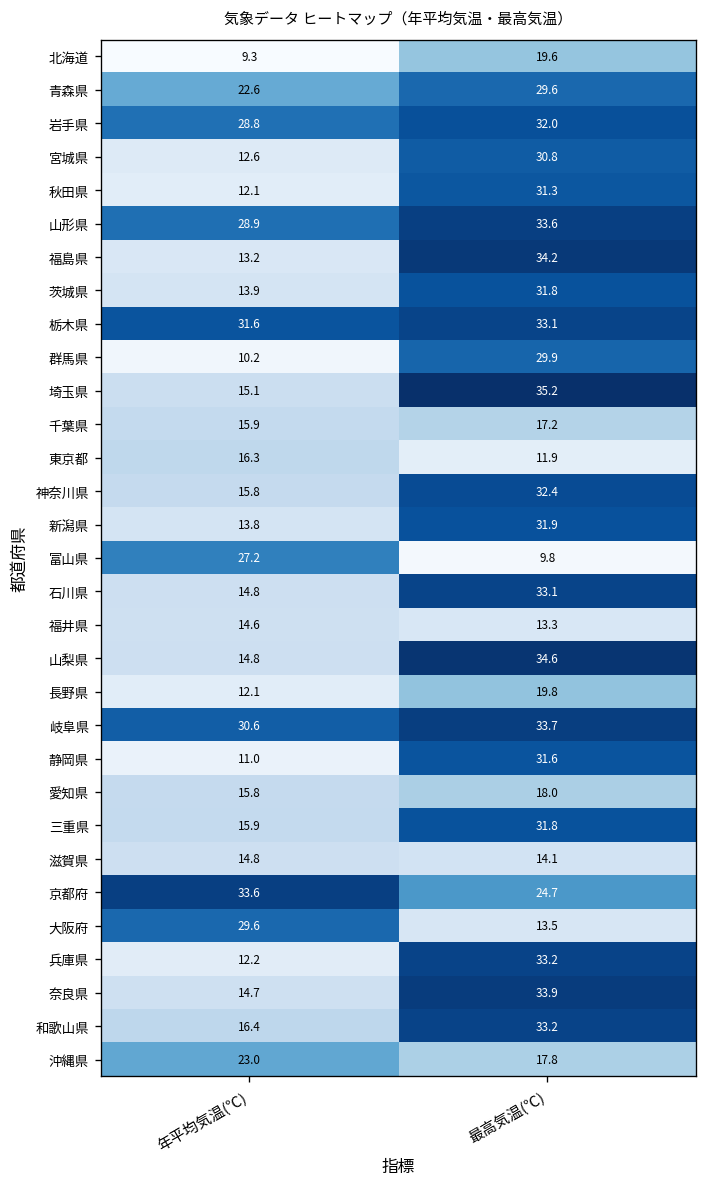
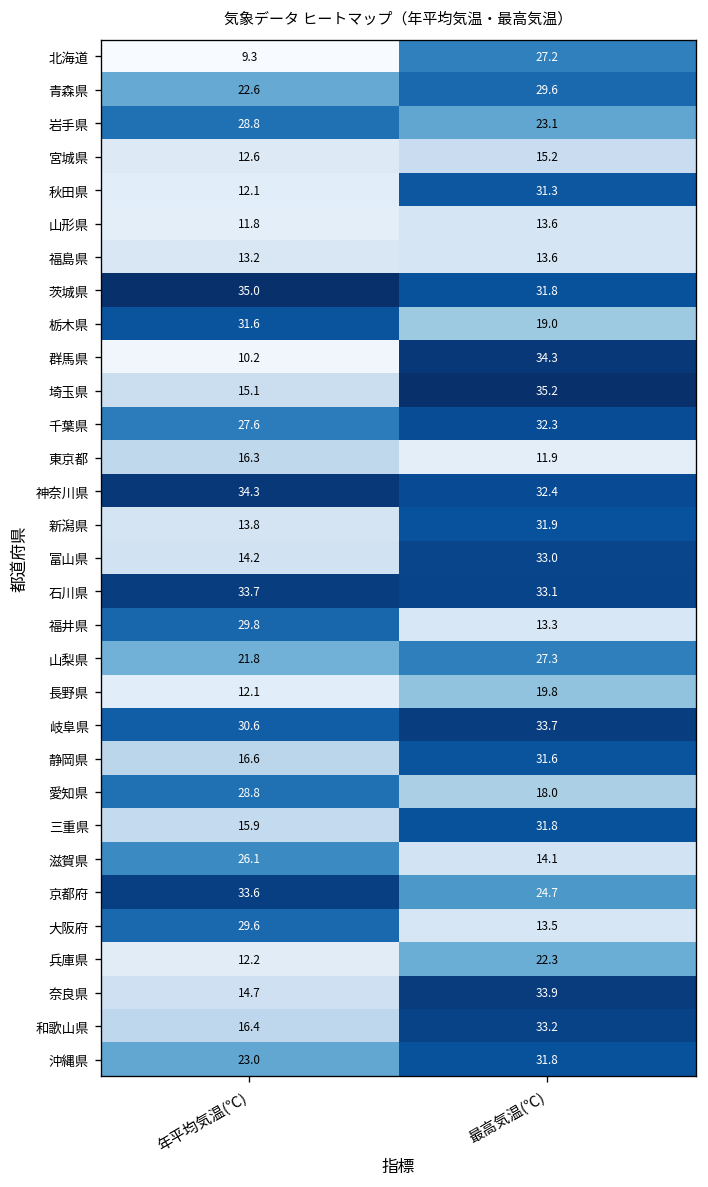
北海道, 最高気温(℃): 19.6 -> 27.2
岩手県, 最高気温(℃): 32.0 -> 23.1
宮城県, 最高気温(℃): 30.8 -> 15.2
山形県, 年平均気温(℃): 28.9 -> 11.8
山形県, 最高気温(℃): 33.6 -> 13.6
福島県, 最高気温(℃): 34.2 -> 13.6
茨城県, 年平均気温(℃): 13.9 -> 35.0
栃木県, 最高気温(℃): 33.1 -> 19.0
群馬県, 最高気温(℃): 29.9 -> 34.3
千葉県, 年平均気温(℃): 15.9 -> 27.6
千葉県, 最高気温(℃): 17.2 -> 32.3
神奈川県, 年平均気温(℃): 15.8 -> 34.3
富山県, 年平均気温(℃): 27.2 -> 14.2
富山県, 最高気温(℃): 9.8 -> 33.0
石川県, 年平均気温(℃): 14.8 -> 33.7
福井県, 年平均気温(℃): 14.6 -> 29.8
山梨県, 年平均気温(℃): 14.8 -> 21.8
山梨県, 最高気温(℃): 34.6 -> 27.3
静岡県, 年平均気温(℃): 11.0 -> 16.6
愛知県, 年平均気温(℃): 15.8 -> 28.8
滋賀県, 年平均気温(℃): 14.8 -> 26.1
兵庫県, 最高気温(℃): 33.2 -> 22.3
沖縄県, 最高気温(℃): 17.8 -> 31.8
